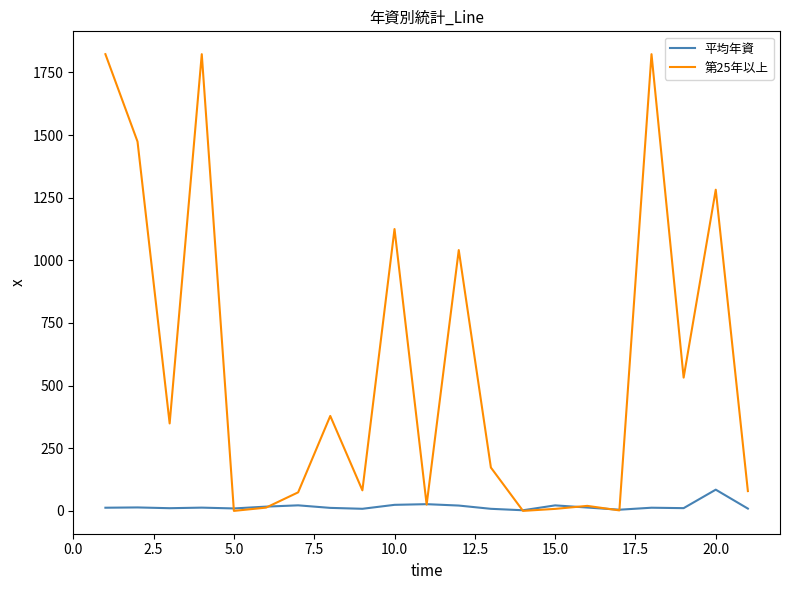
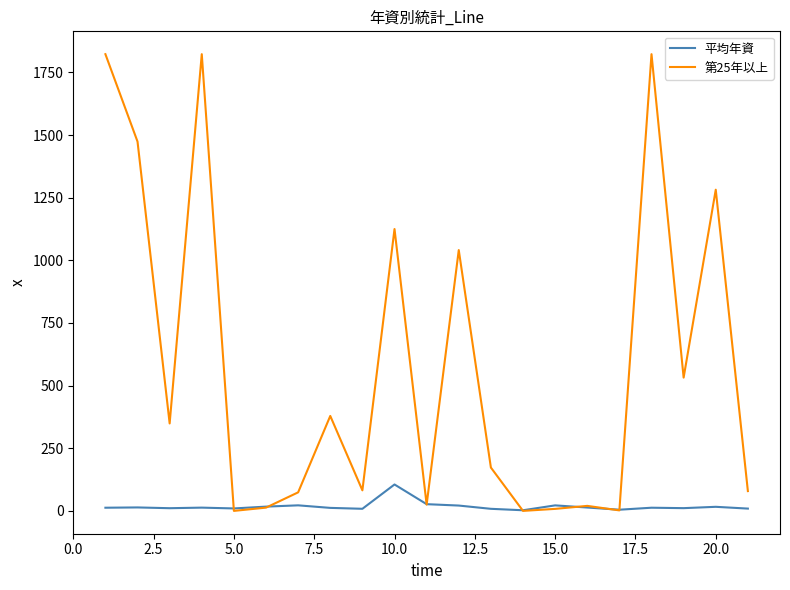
平均年資, 10.0: 20 -> 110
平均年資, 20.0: 80 -> 20
